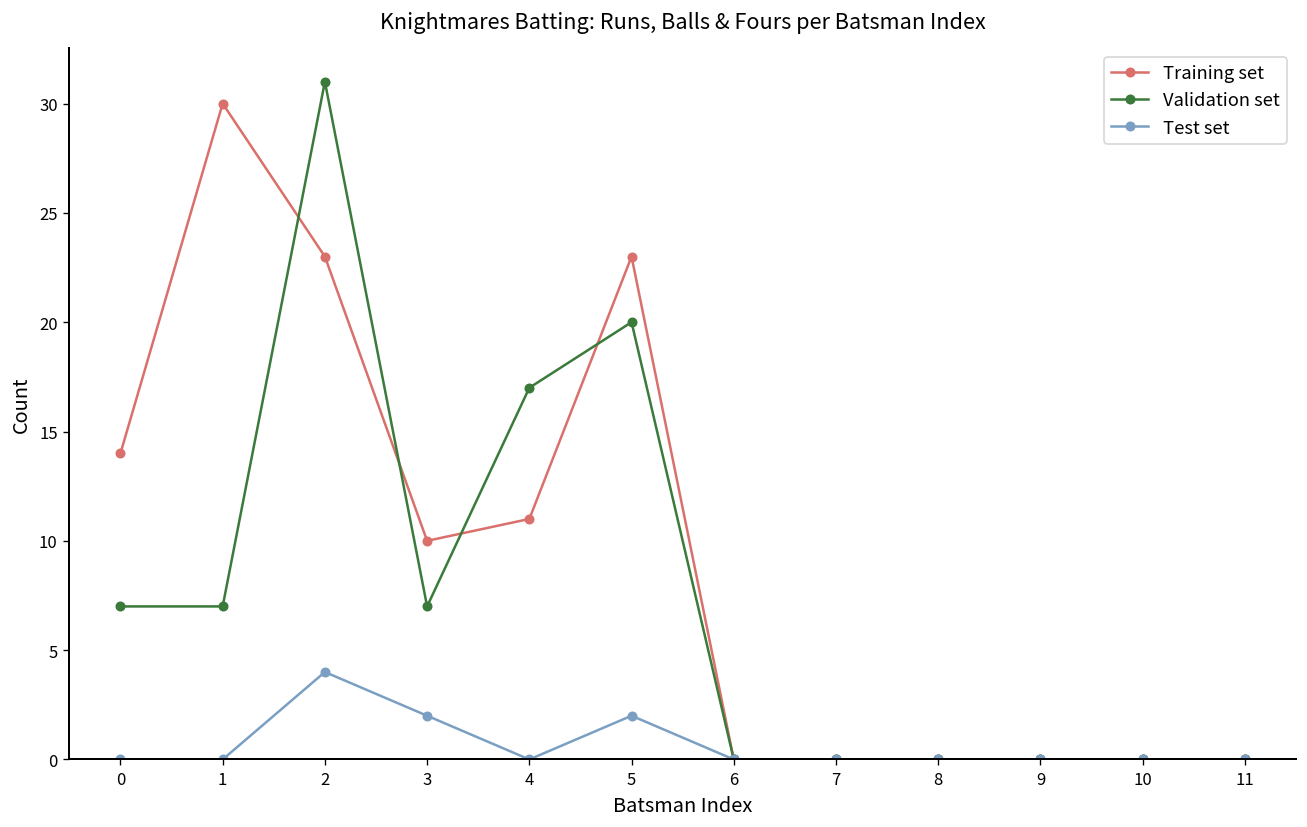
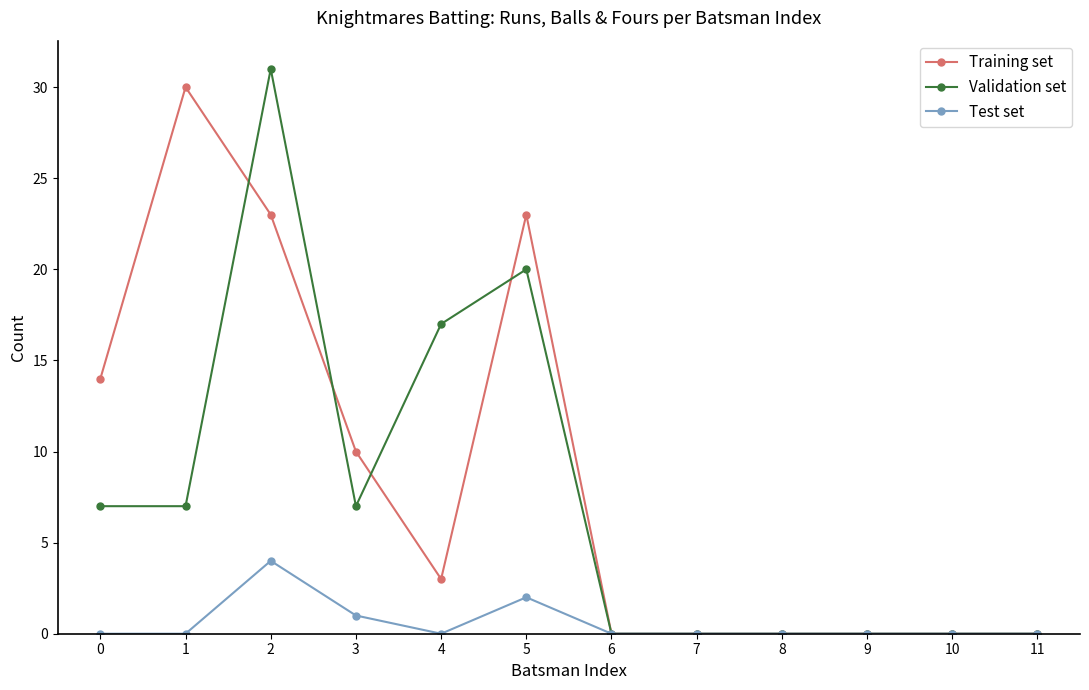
Test set, 3: 2 -> 1
Training set, 4: 11 -> 3
